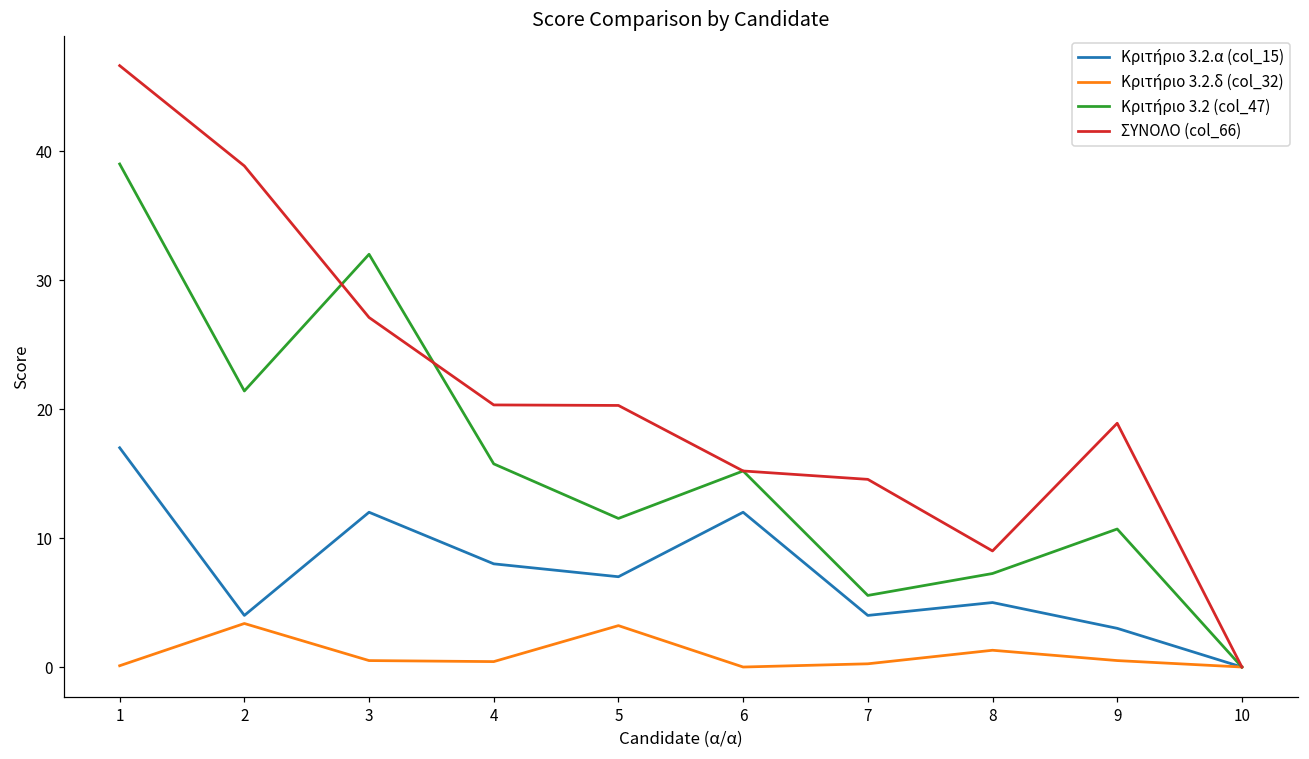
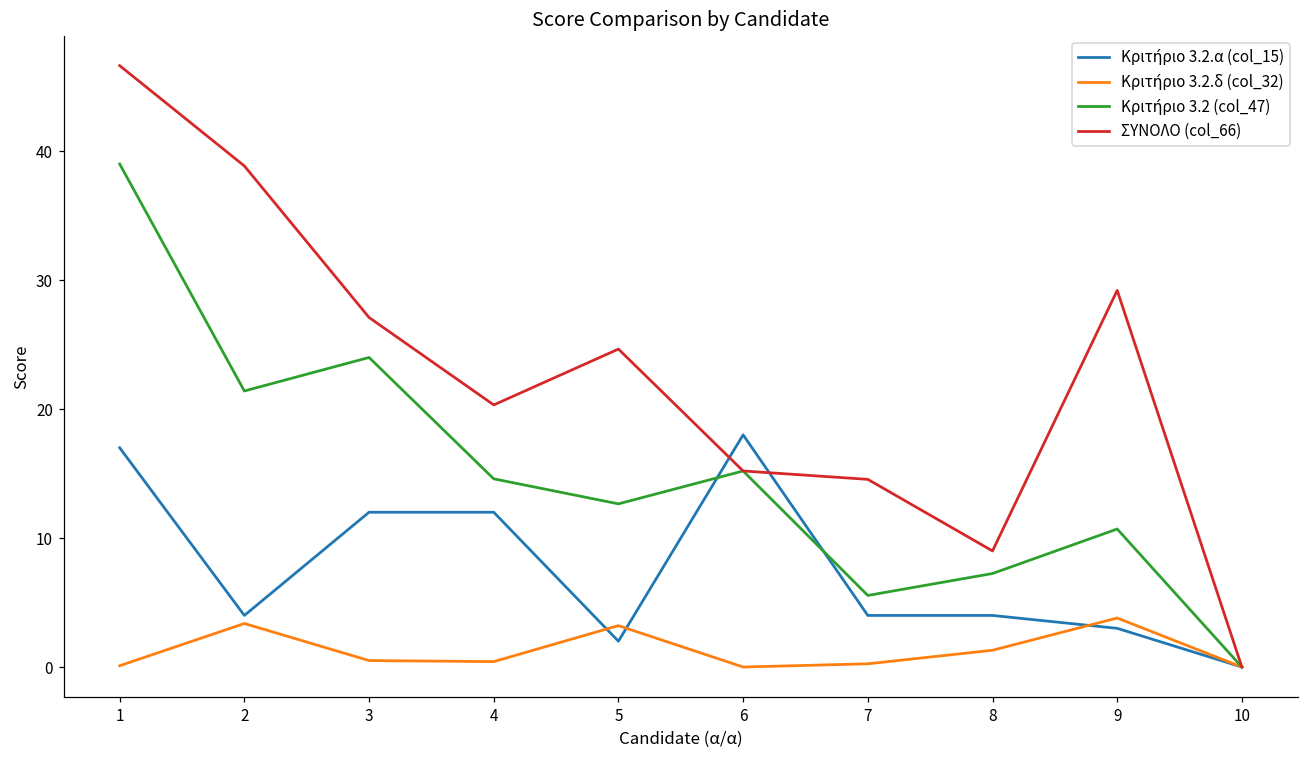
Κριτήριο 3.2 (col_47), 3: 32 -> 24
Κριτήριο 3.2.α (col_15), 4: 8 -> 12
Κριτήριο 3.2 (col_47), 4: 15.8 -> 14.6
Κριτήριο 3.2.α (col_15), 5: 7 -> 2
Κριτήριο 3.2 (col_47), 5: 11.5 -> 12.7
ΣΥΝΟΛΟ (col_66), 5: 20.3 -> 24.7
Κριτήριο 3.2.α (col_15), 6: 12 -> 18
Κριτήριο 3.2.α (col_15), 8: 5 -> 4
Κριτήριο 3.2.δ (col_32), 9: 0.5 -> 3.8
ΣΥΝΟΛΟ (col_66), 9: 18.9 -> 29.2
